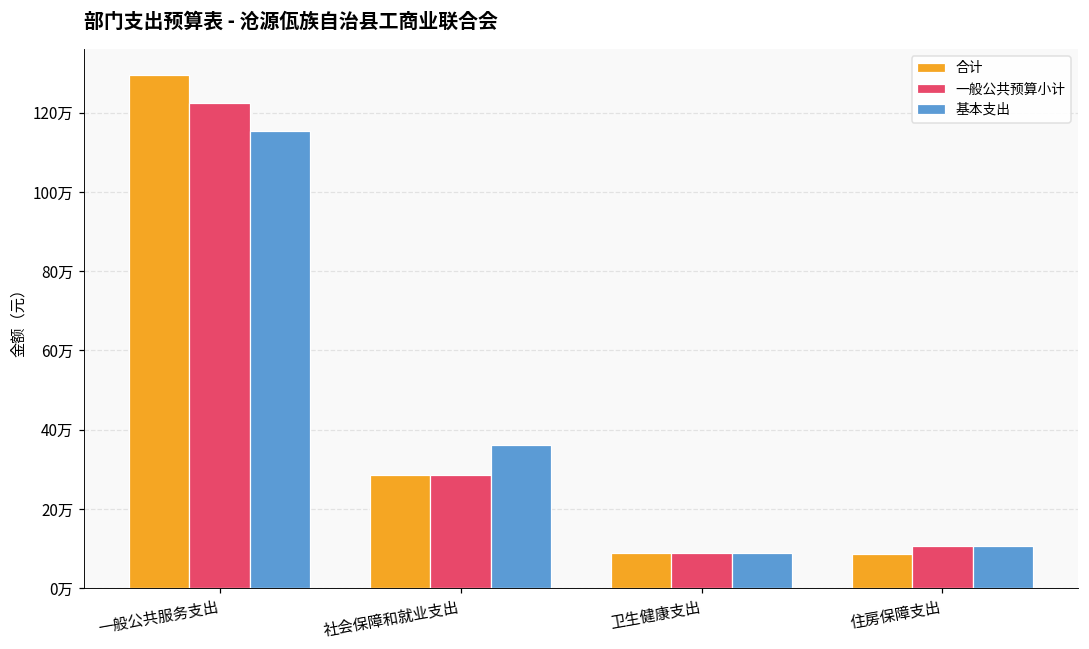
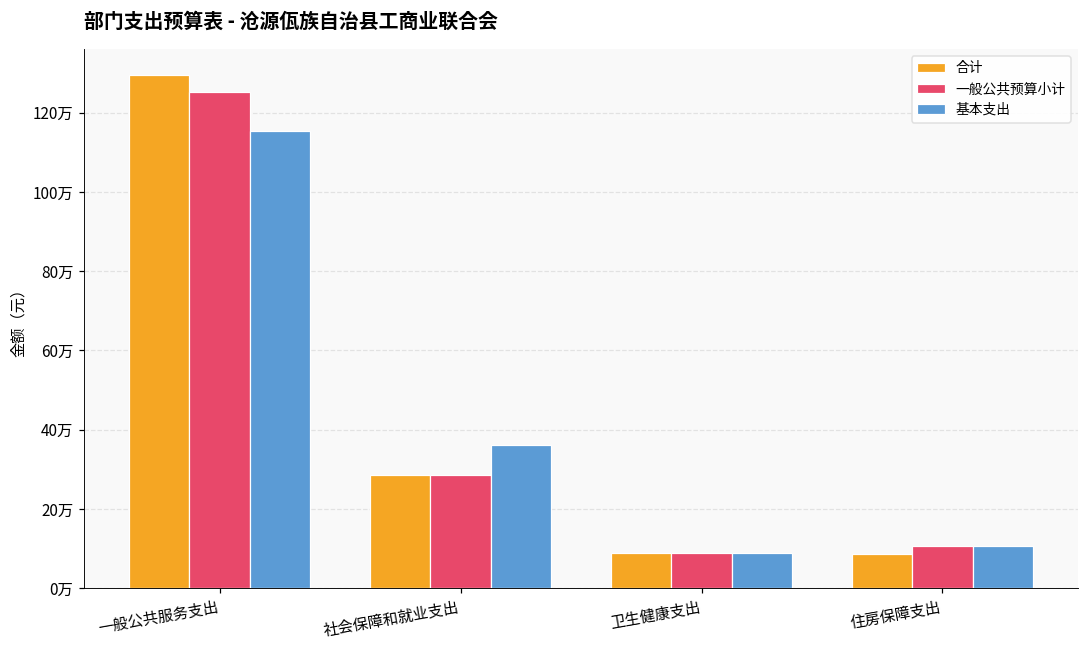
一般公共预算小计, 一般公共服务支出: 122万 -> 125万
